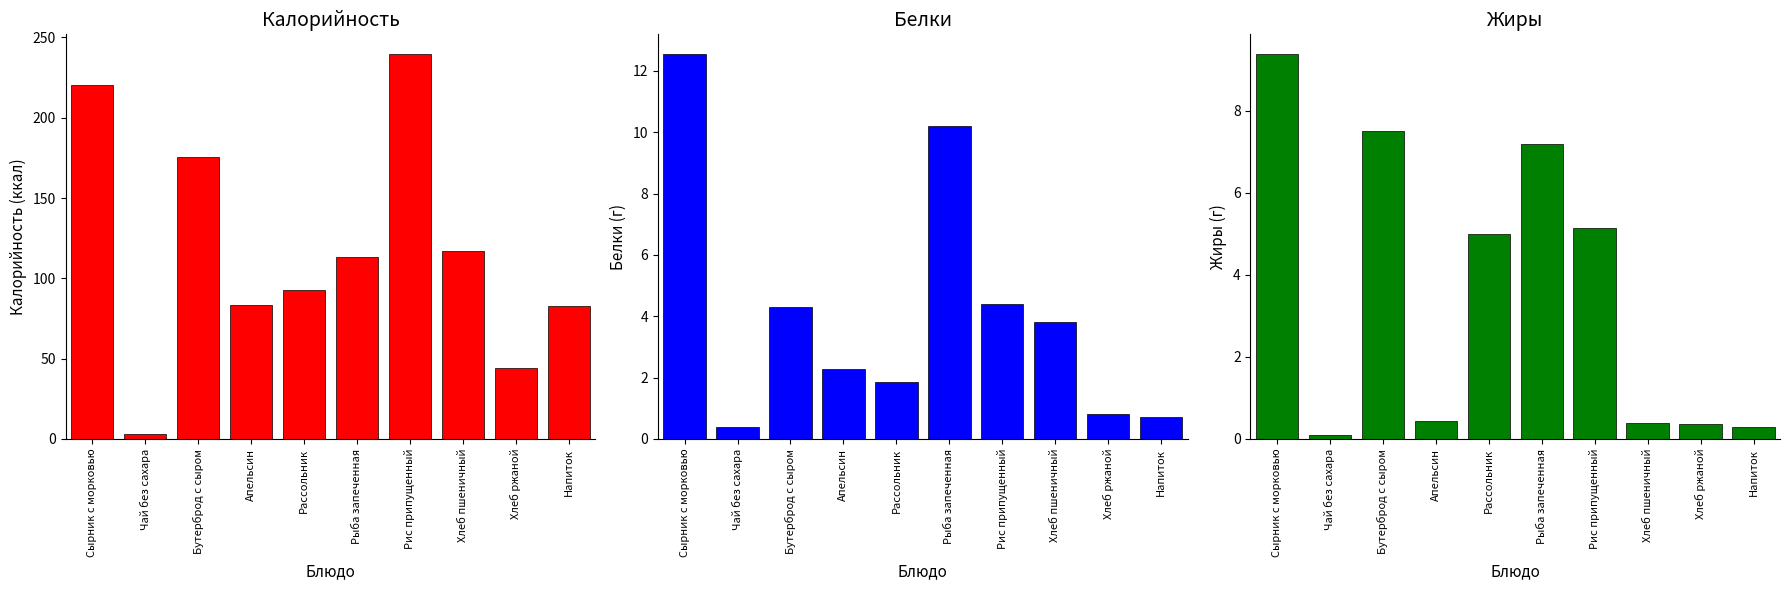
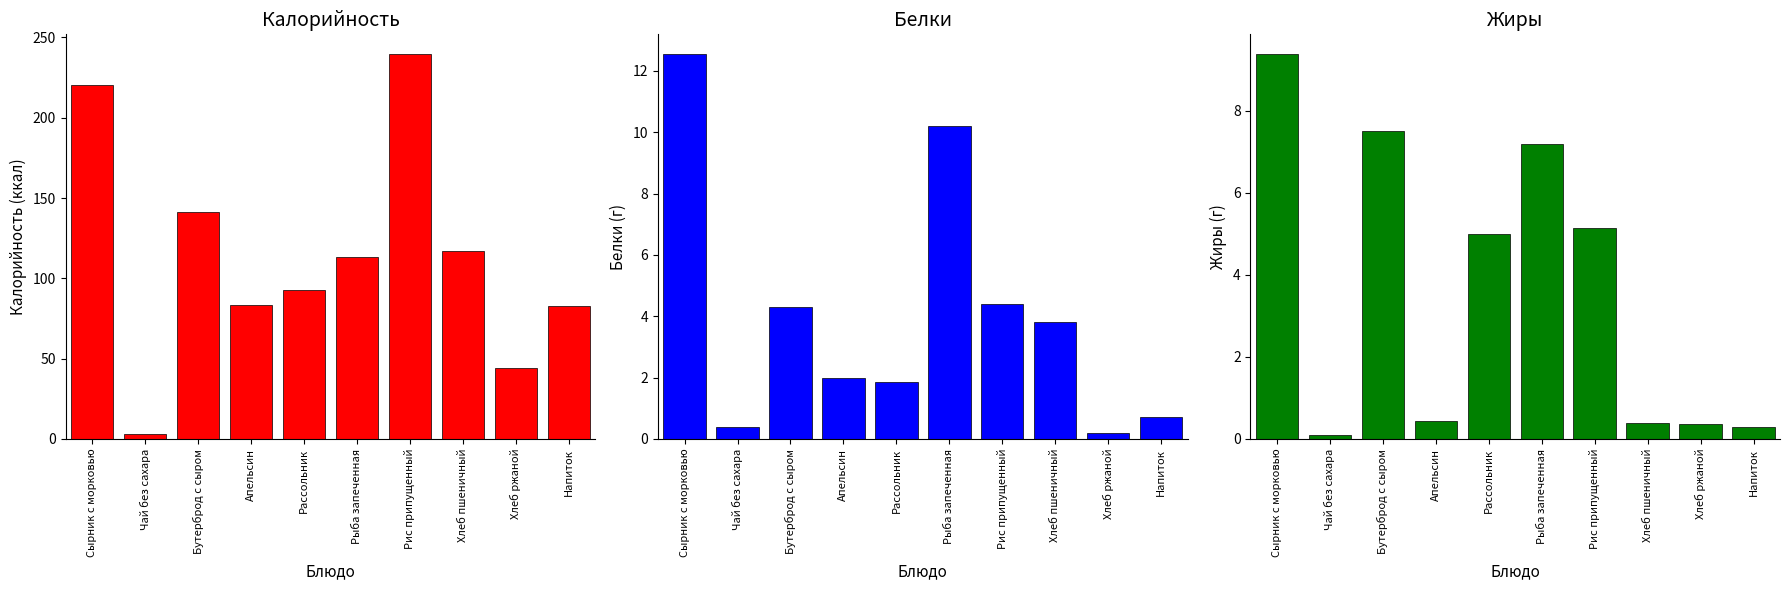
Калорийность, Бутерброд с сыром: 176 -> 141
Белки, Апельсин: 2.3 -> 2.0
Белки, Хлеб ржаной: 0.8 -> 0.2
